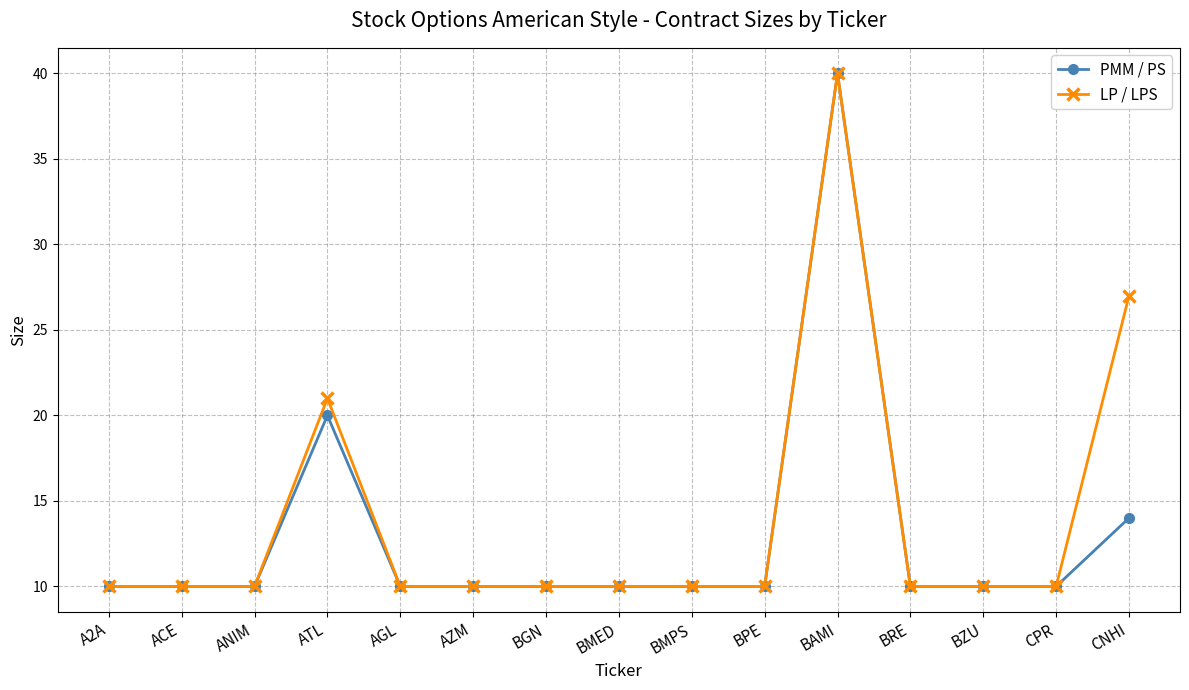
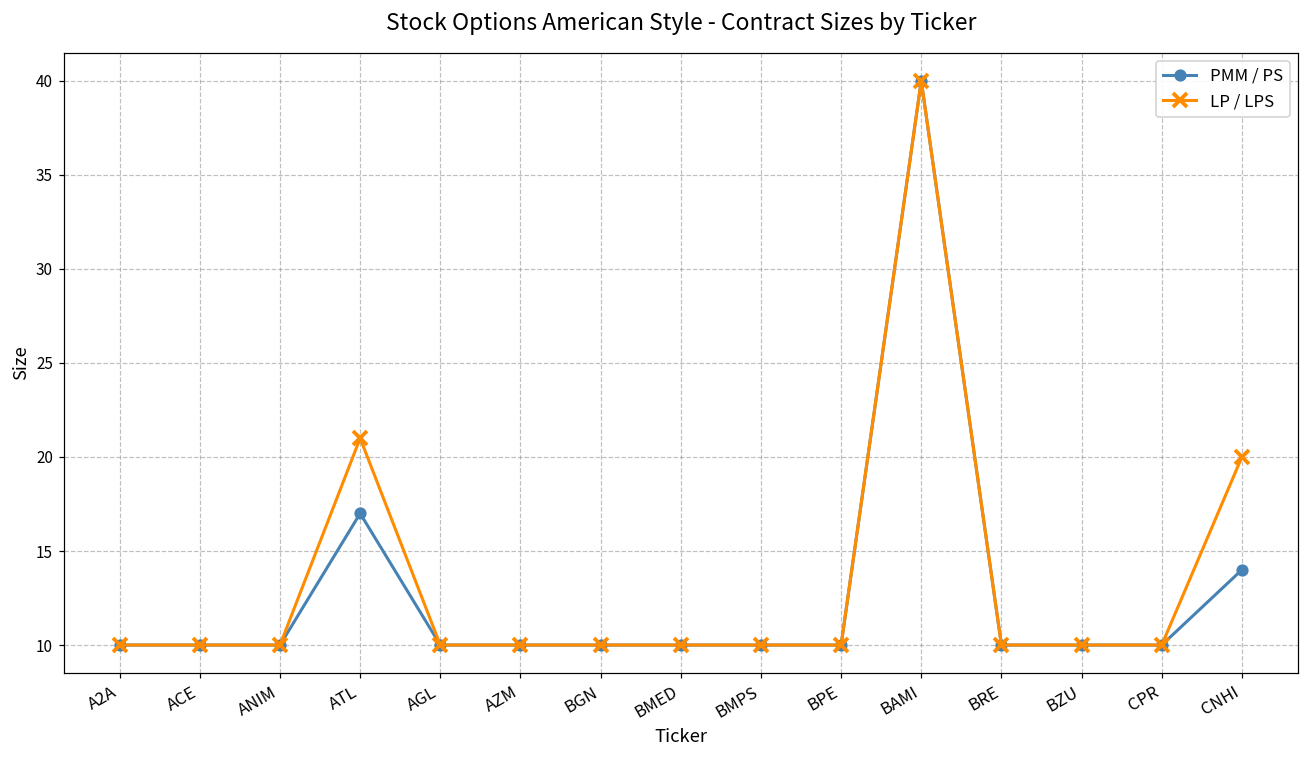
PMM / PS, ATL: 20 -> 17
LP / LPS, CNHI: 27 -> 20
